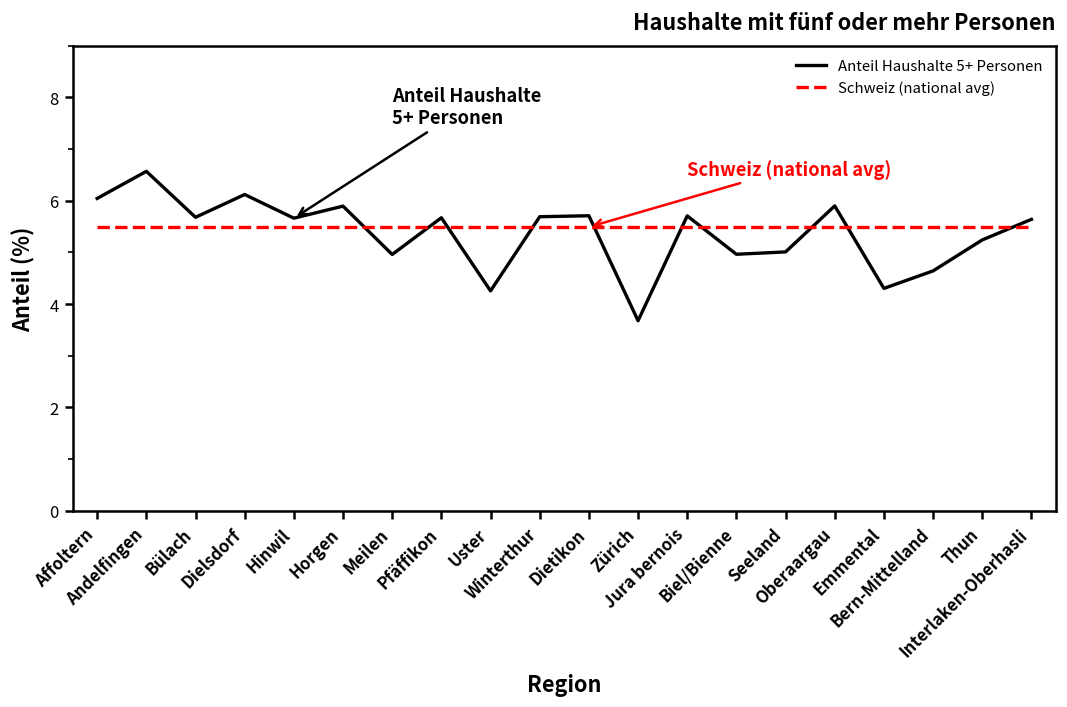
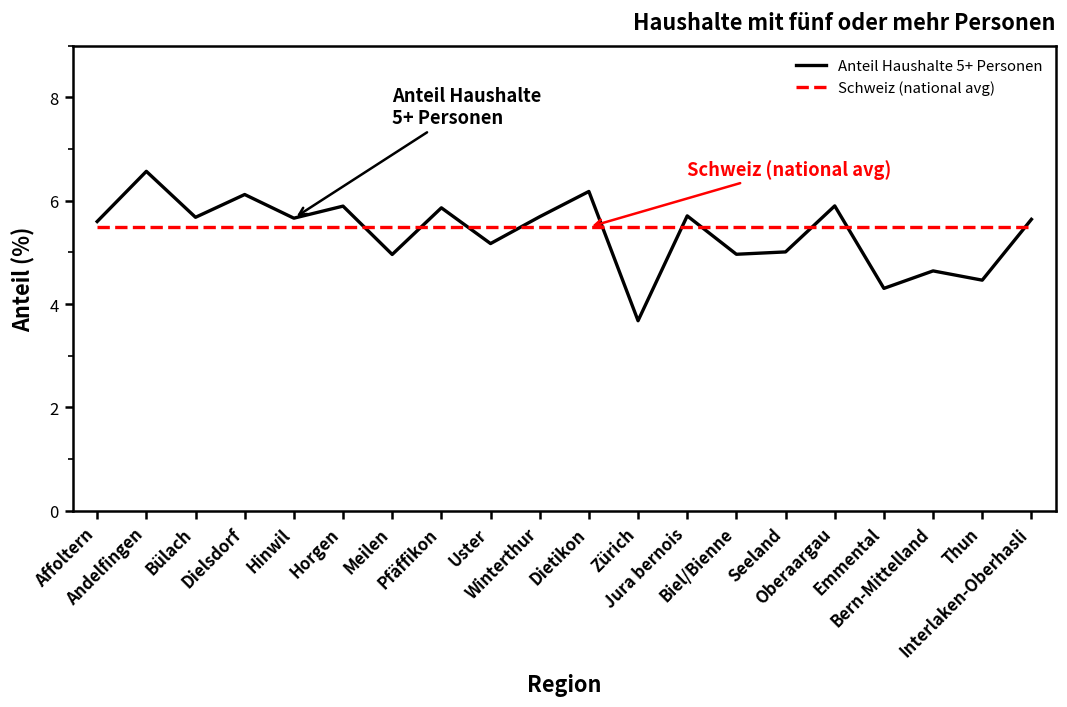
Anteil Haushalte 5+ Personen, Affoltern: 6.0 -> 5.6
Anteil Haushalte 5+ Personen, Pfäffikon: 5.7 -> 5.9
Anteil Haushalte 5+ Personen, Uster: 4.3 -> 5.2
Anteil Haushalte 5+ Personen, Dietikon: 5.7 -> 6.2
Anteil Haushalte 5+ Personen, Thun: 5.2 -> 4.5
